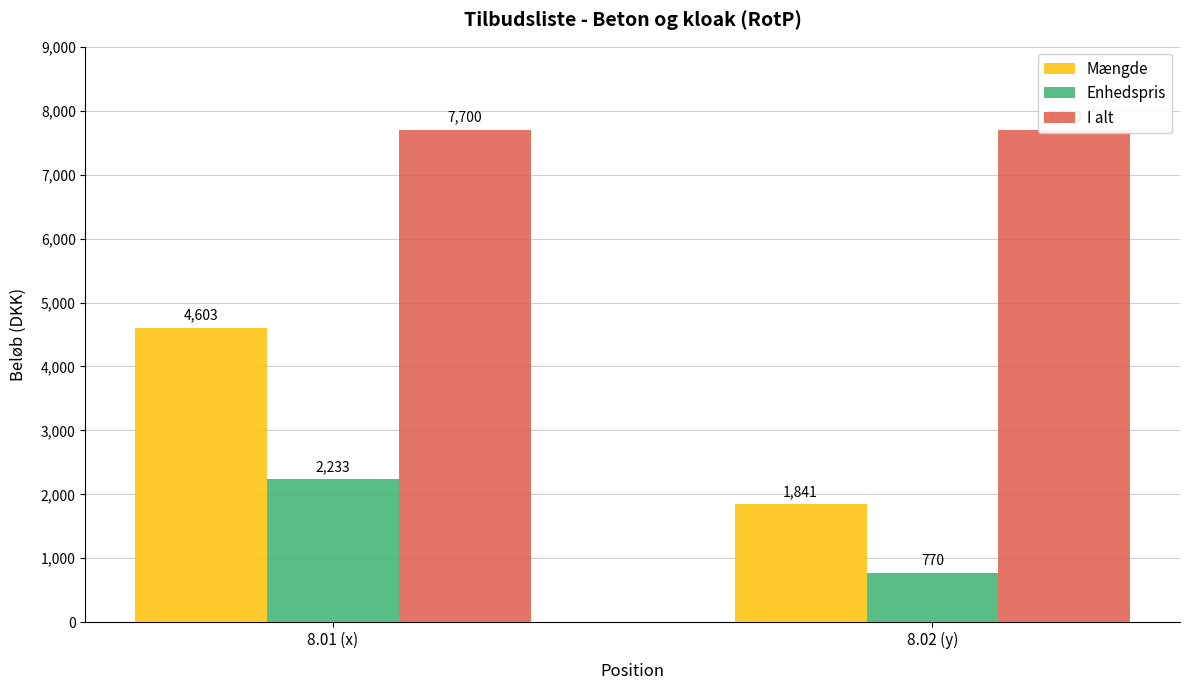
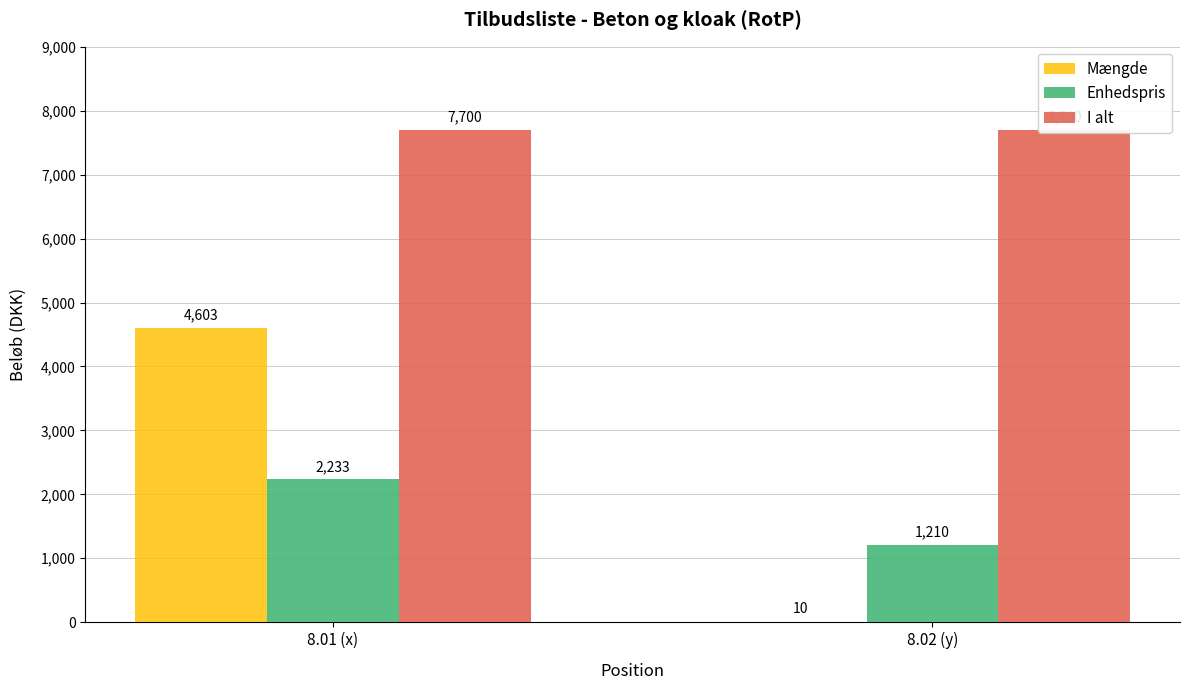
Mængde, 8.02 (y): 1,841 -> 10
Enhedspris, 8.02 (y): 770 -> 1,210
